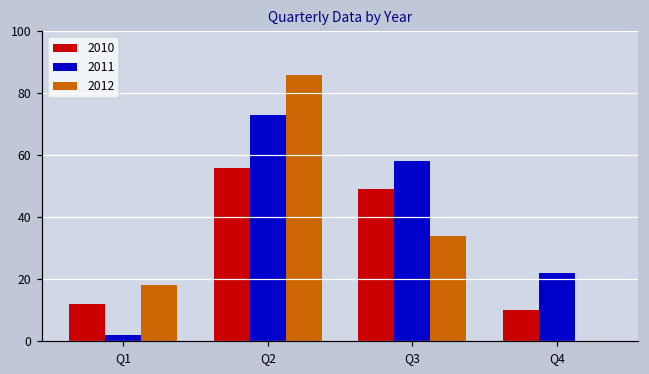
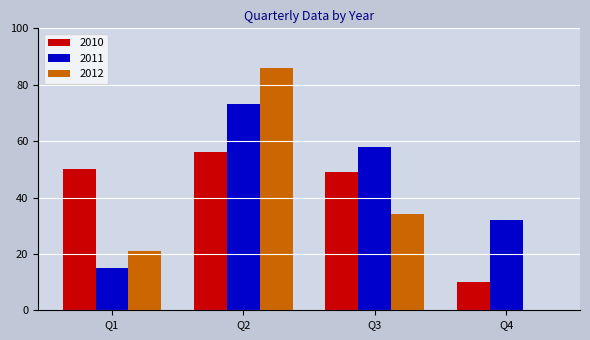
2010, Q1: 12 -> 50
2011, Q1: 2 -> 15
2012, Q1: 18 -> 21
2011, Q4: 22 -> 32
